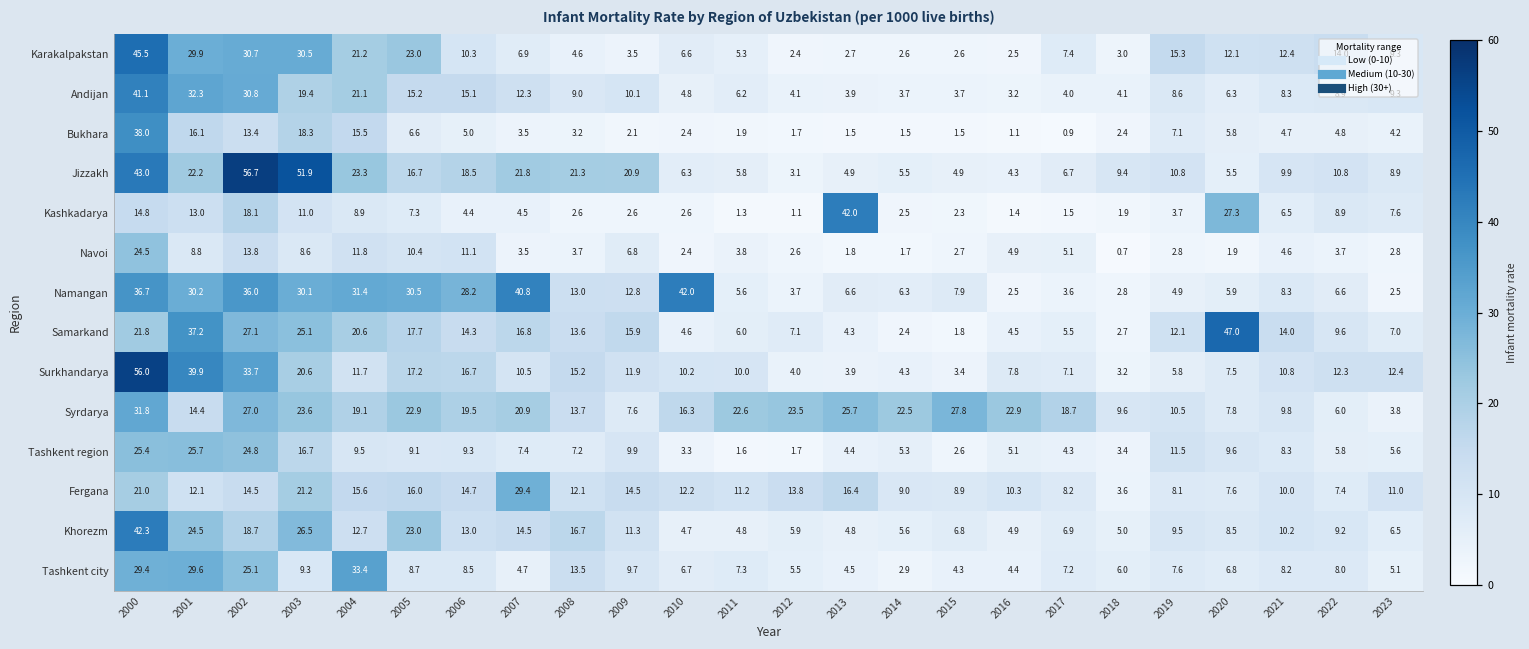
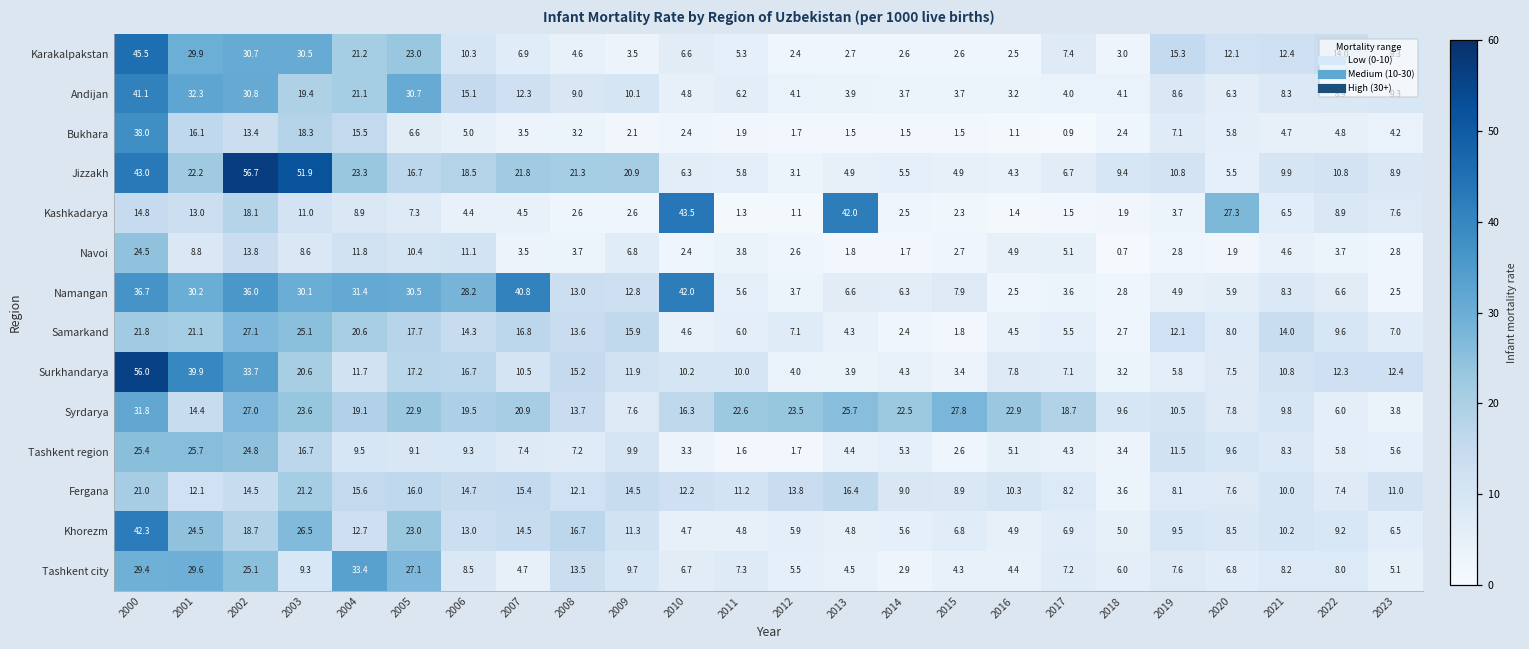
Andijan, 2005: 15.2 -> 30.7
Kashkadarya, 2010: 2.6 -> 43.5
Samarkand, 2001: 37.2 -> 21.1
Samarkand, 2020: 47.0 -> 8.0
Fergana, 2007: 29.4 -> 15.4
Tashkent city, 2005: 8.7 -> 27.1
